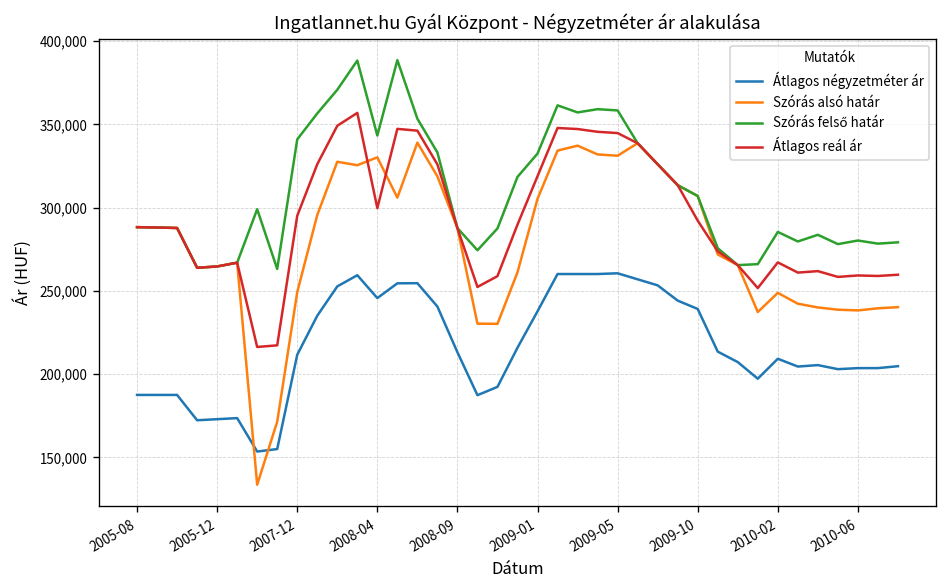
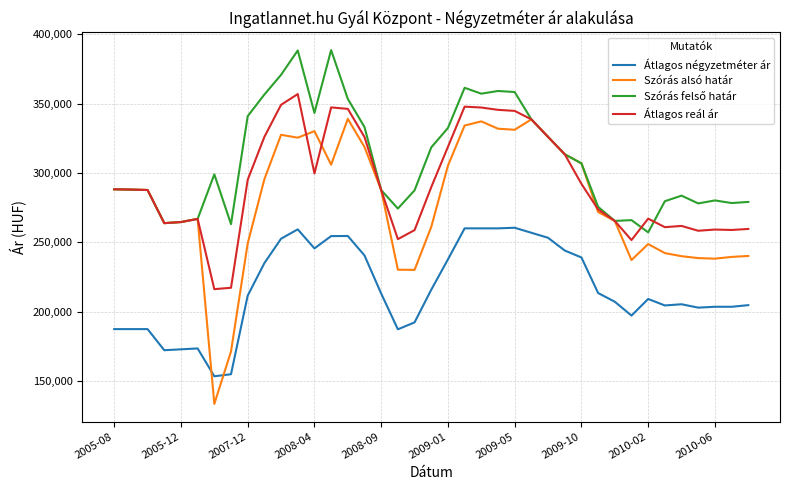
Szórás felső határ, 2010-02: 285,000 -> 257,000
